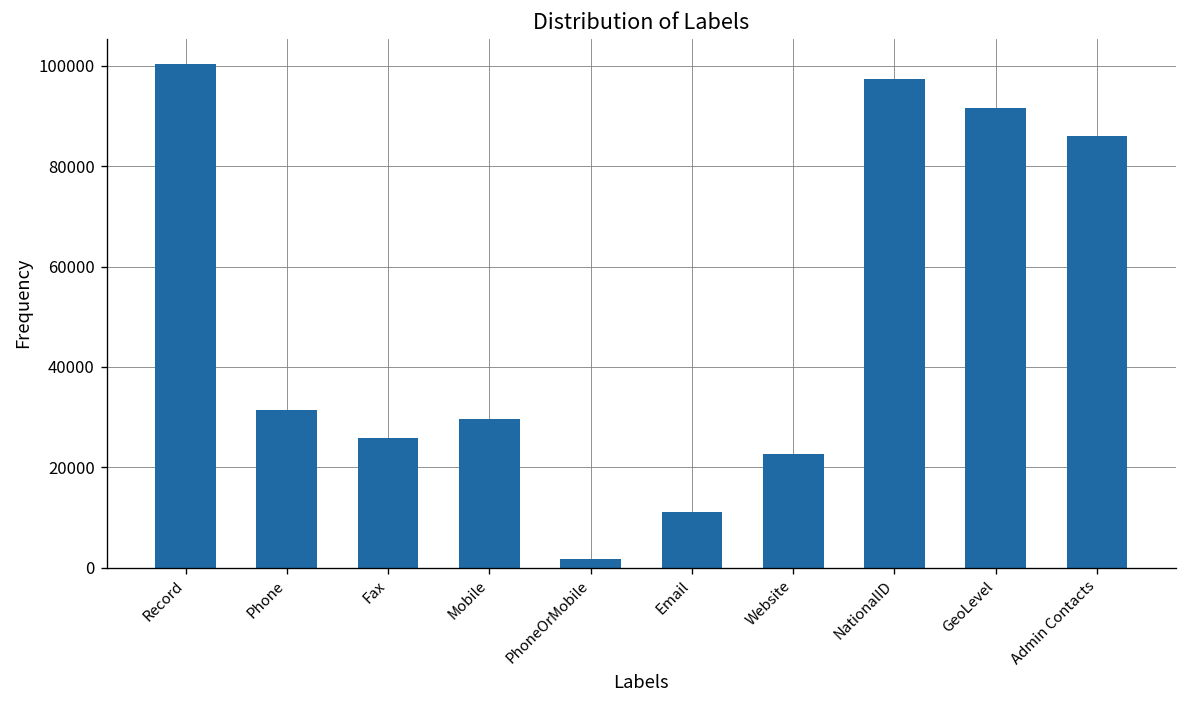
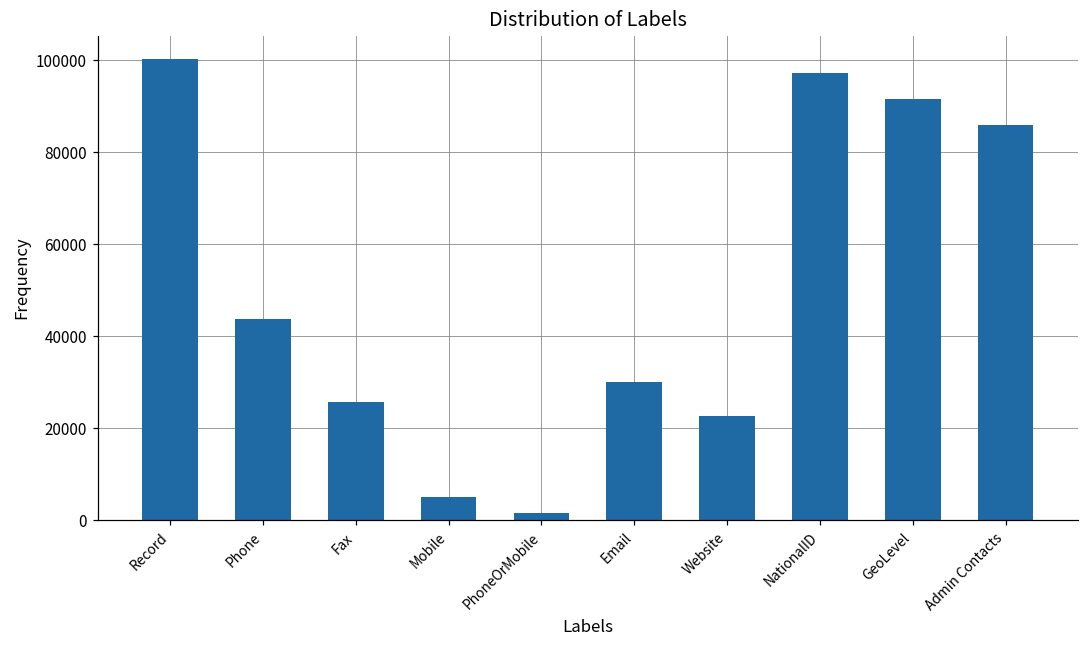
Phone: 31000 -> 44000
Mobile: 30000 -> 5000
Email: 11000 -> 30000
